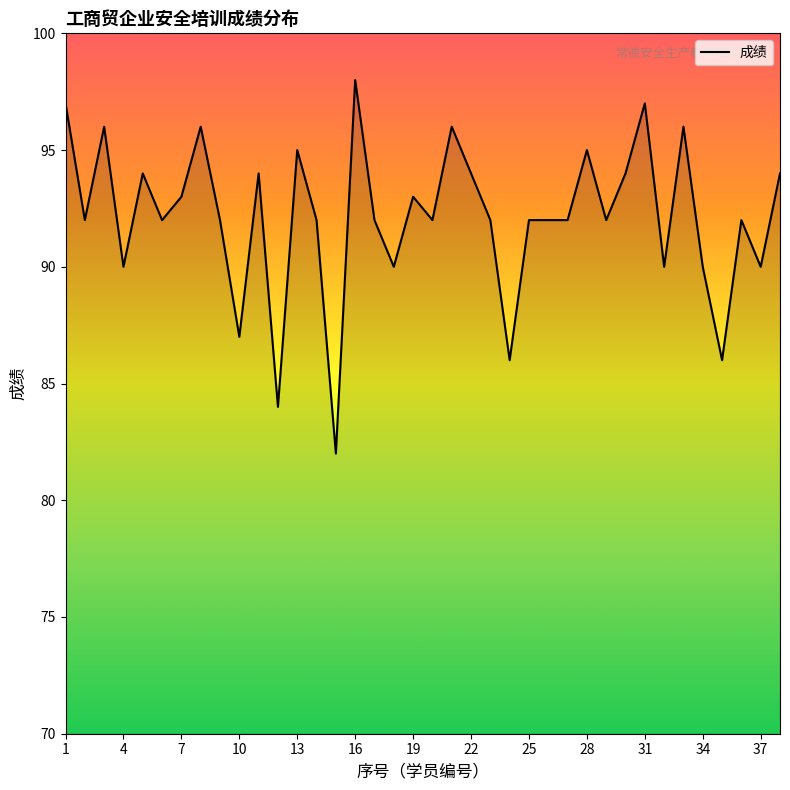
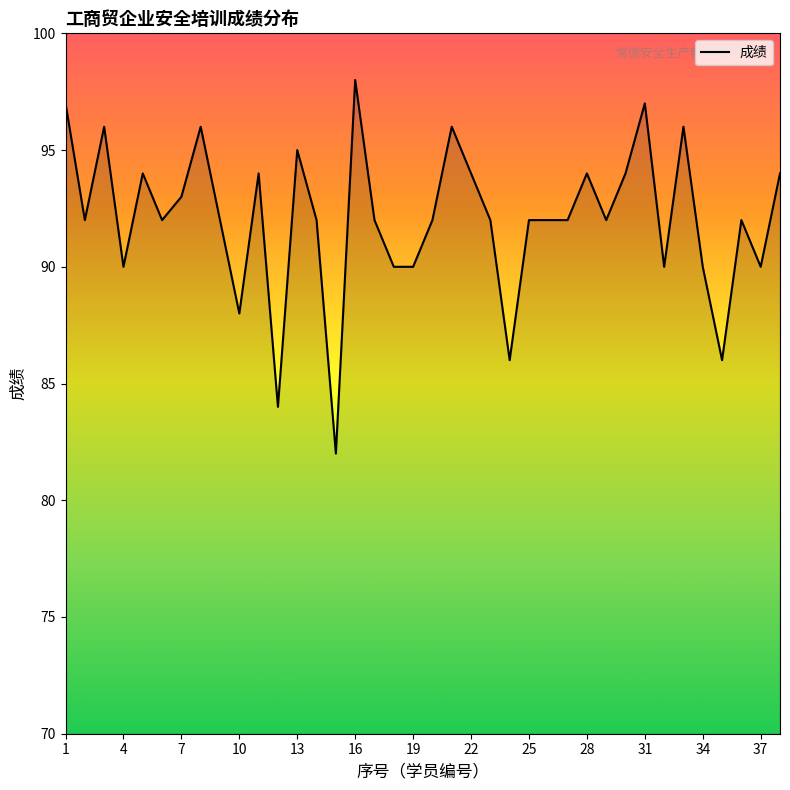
10: 87 -> 88
19: 93 -> 90
28: 95 -> 94
